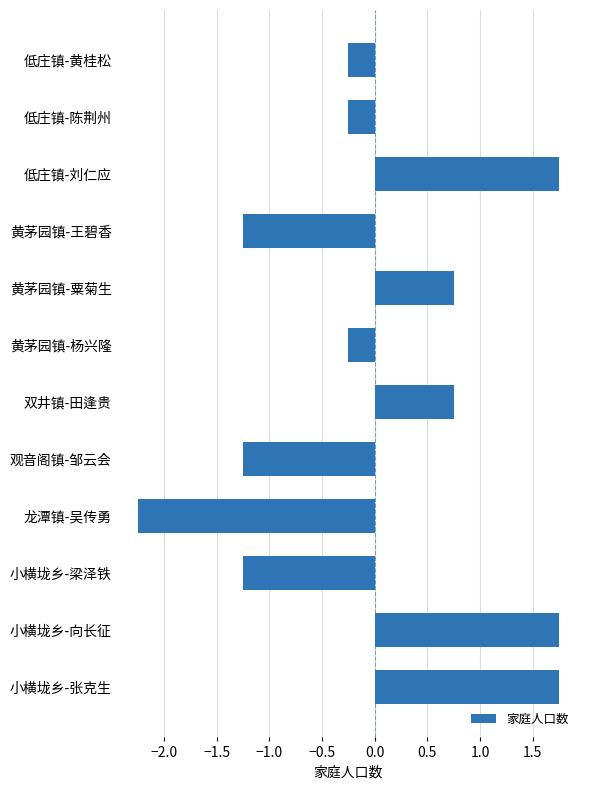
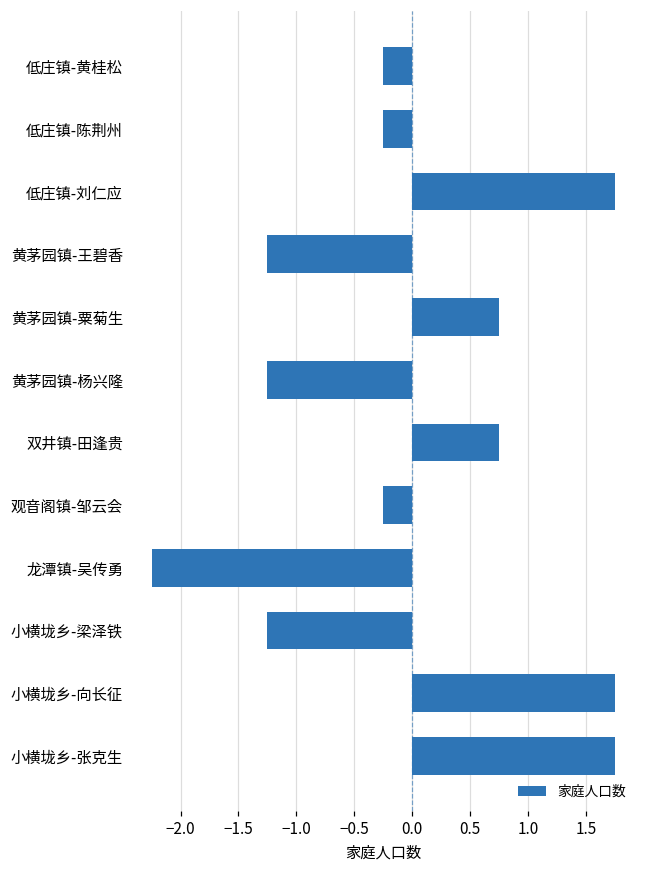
黄茅园镇-杨兴隆: -0.25 -> -1.25
观音阁镇-邹云会: -1.25 -> -0.25
